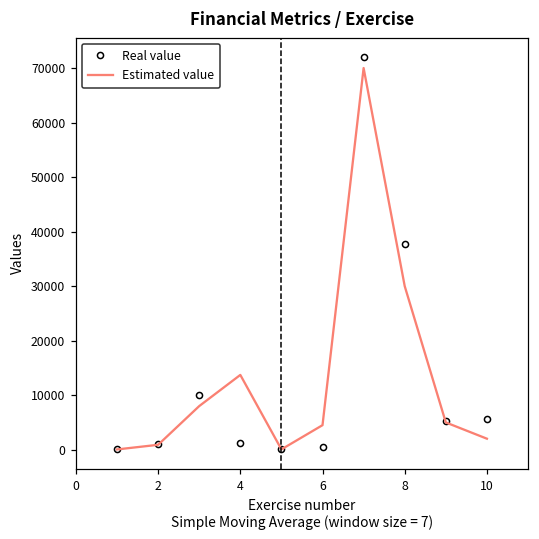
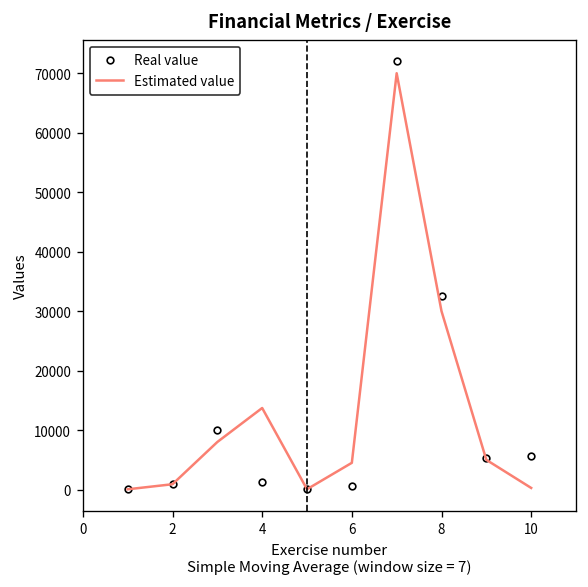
Real value, 8: 38000 -> 33000
Estimated value, 10: 2000 -> 0
